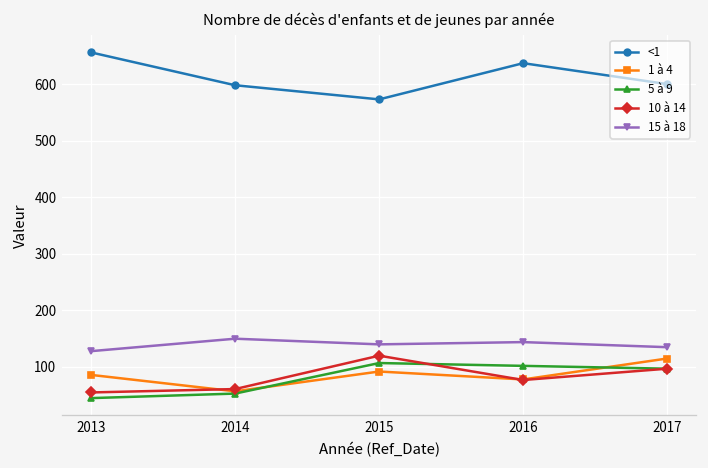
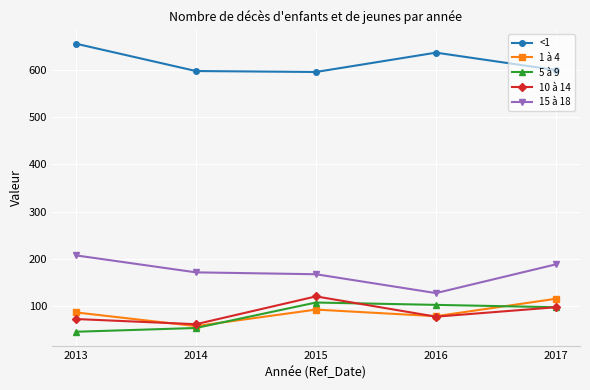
10 à 14, 2013: 60 -> 70
15 à 18, 2013: 130 -> 210
15 à 18, 2014: 150 -> 170
<1, 2015: 570 -> 600
15 à 18, 2015: 140 -> 170
15 à 18, 2016: 140 -> 130
15 à 18, 2017: 140 -> 190
